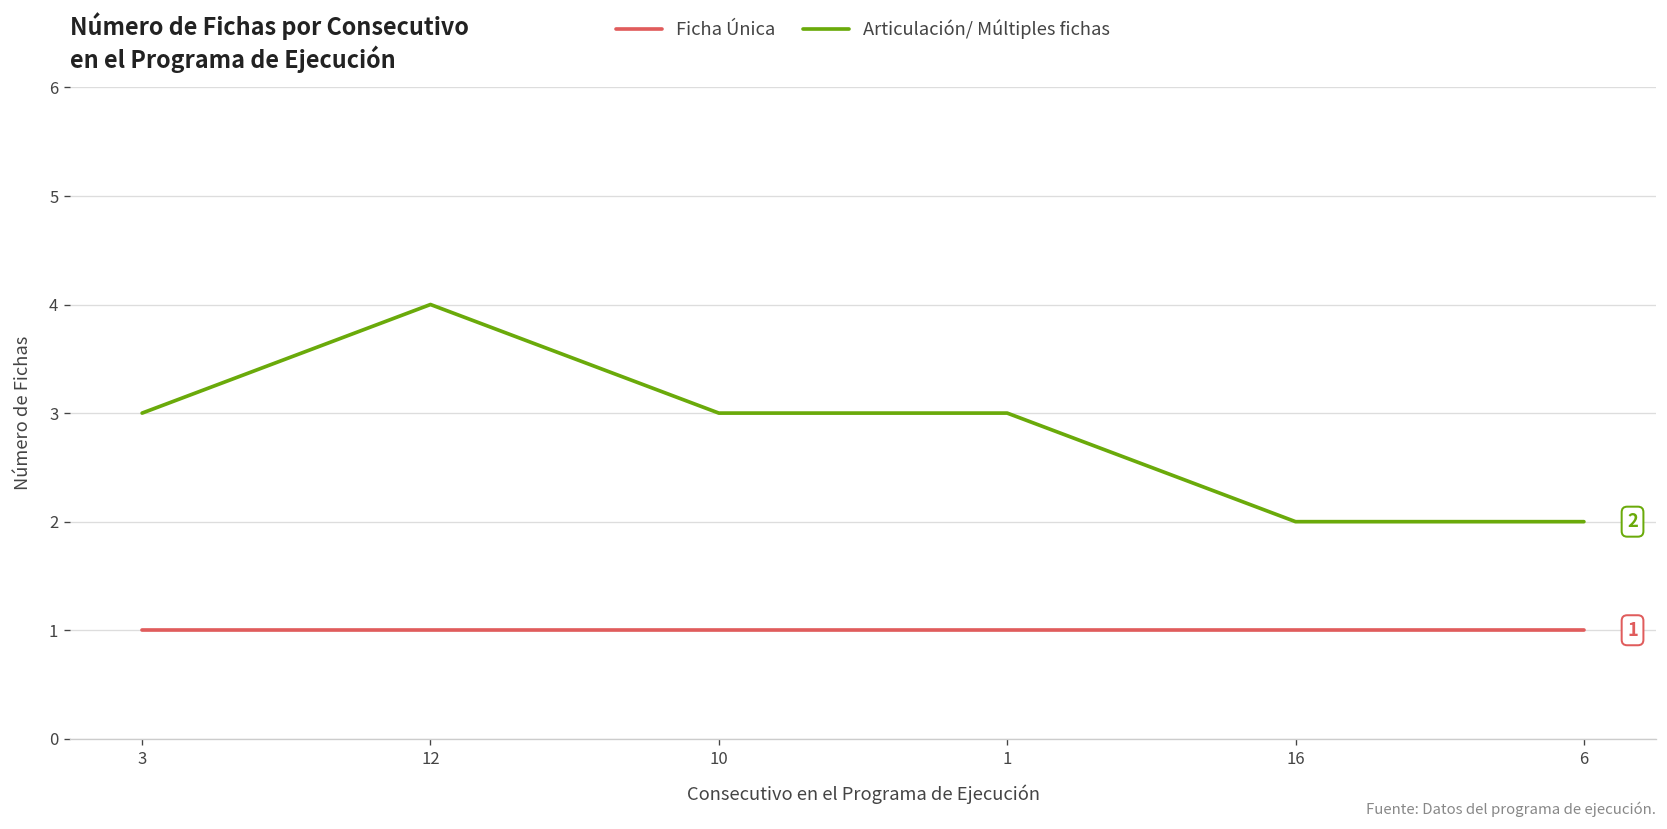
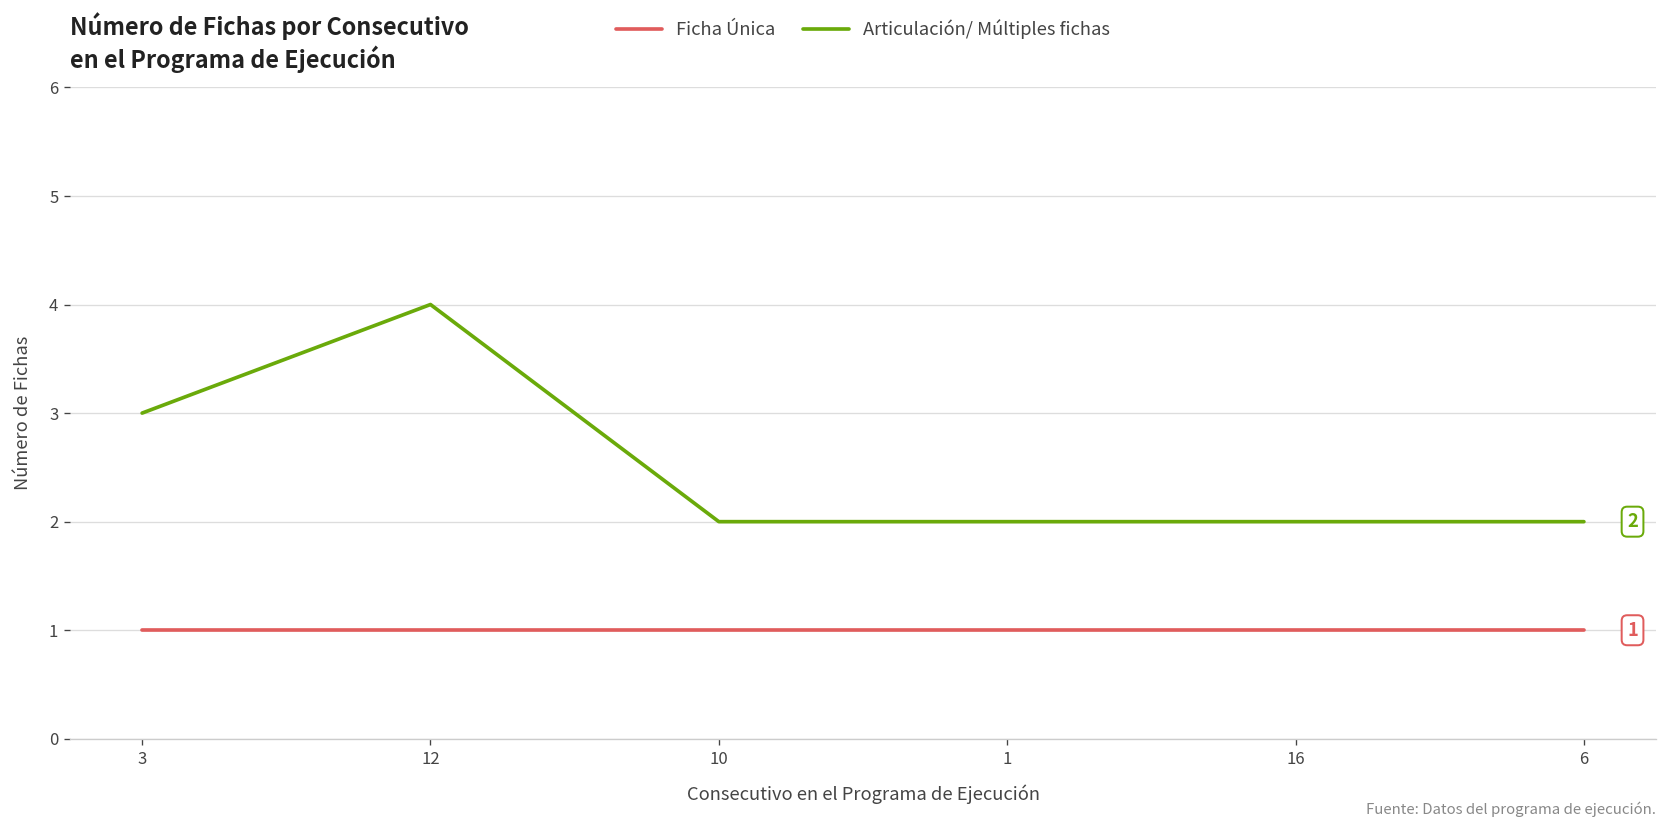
Articulación/ Múltiples fichas, 10: 3 -> 2
Articulación/ Múltiples fichas, 1: 3 -> 2
